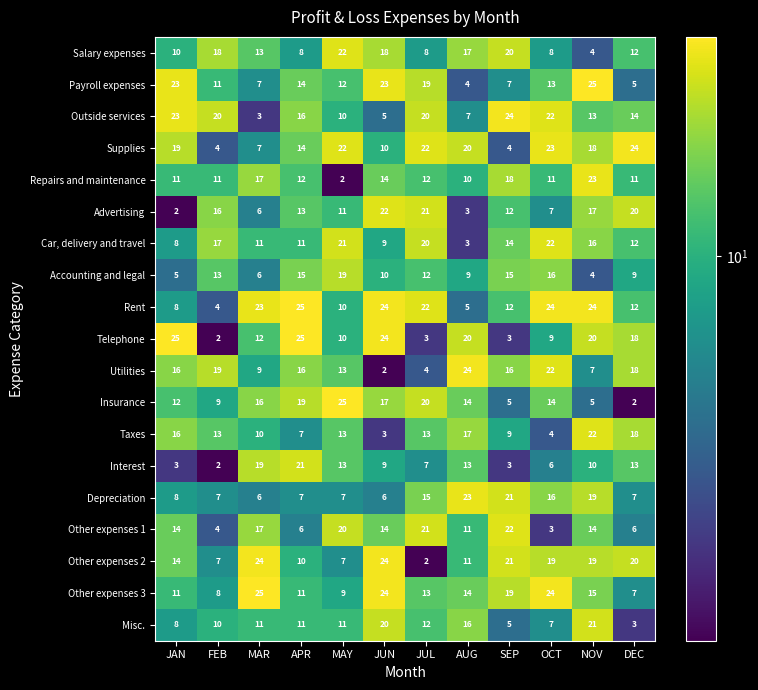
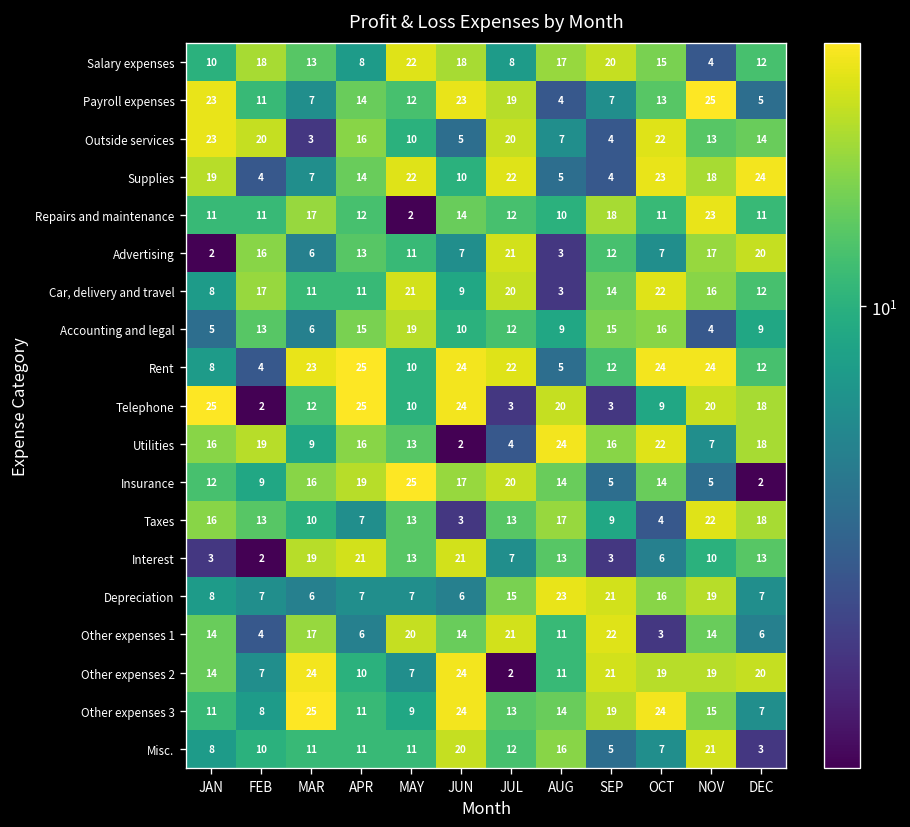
Salary expenses, OCT: 8 -> 15
Outside services, SEP: 24 -> 4
Supplies, AUG: 20 -> 5
Advertising, JUN: 22 -> 7
Interest, JUN: 9 -> 21
